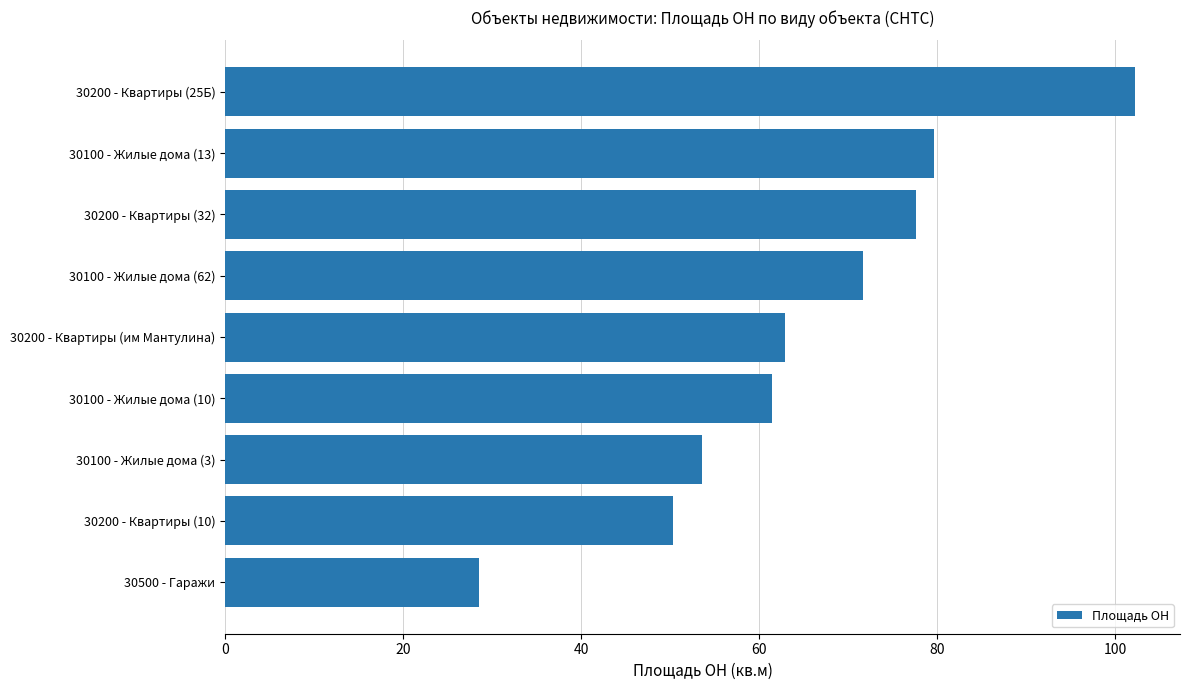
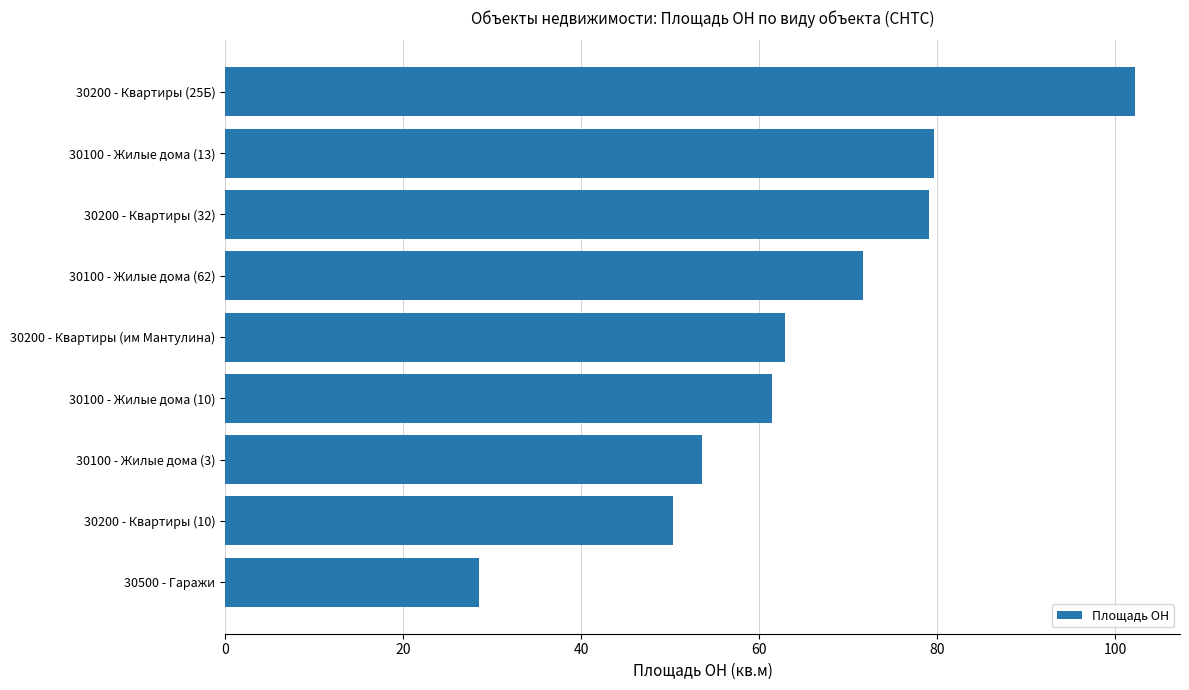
30200 - Квартиры (32): 78 -> 79
